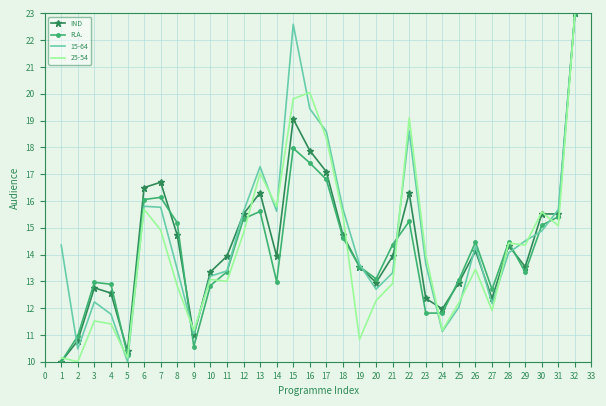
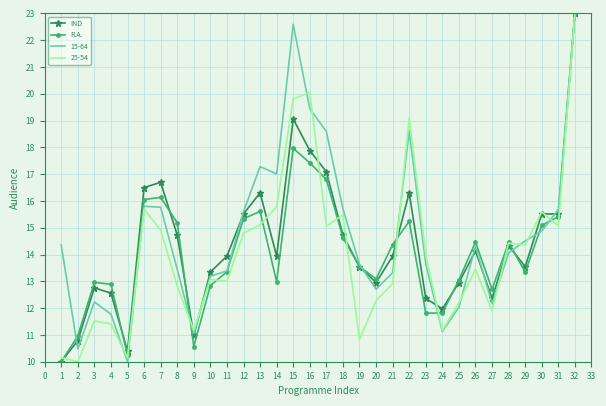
25-54, 13: 17.0 -> 15.1
15-64, 14: 15.6 -> 17.0
25-54, 17: 18.3 -> 15.1
